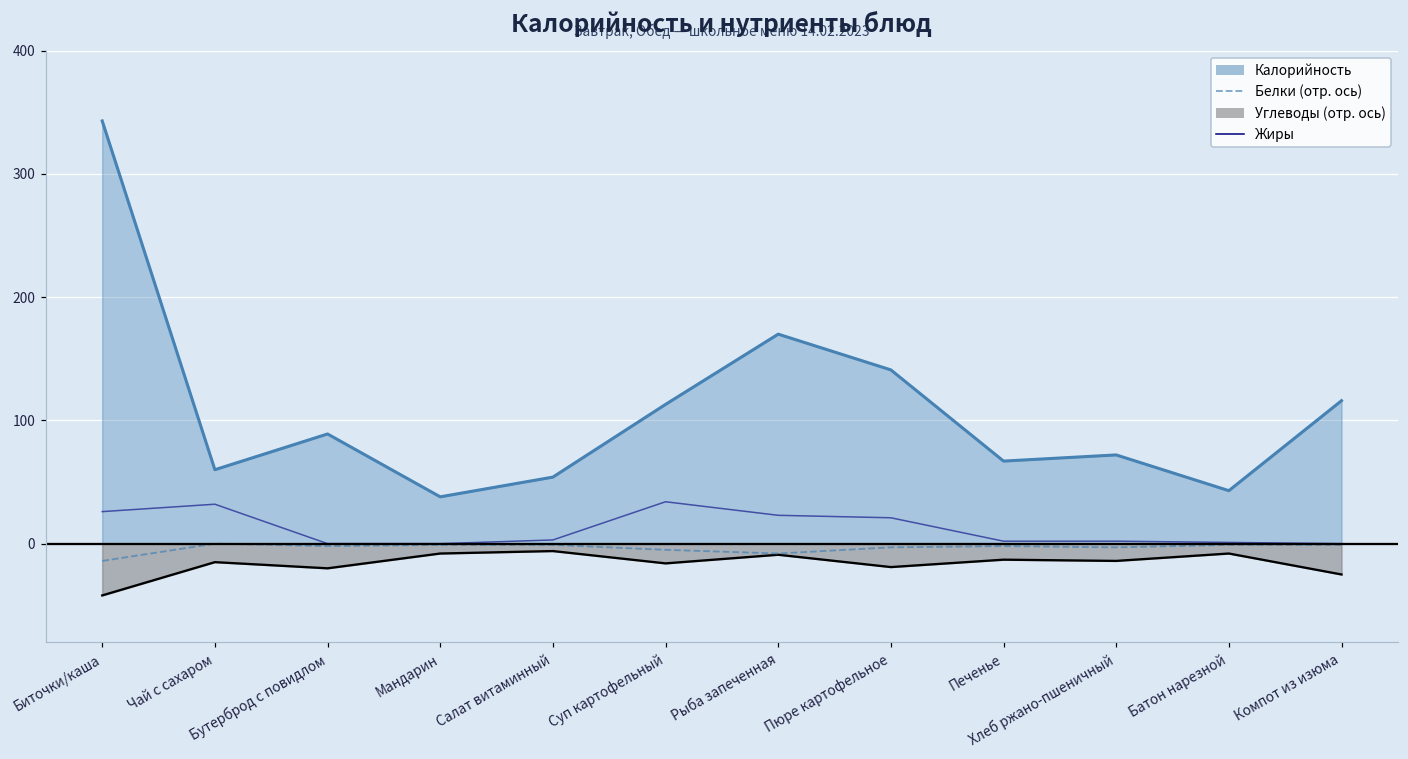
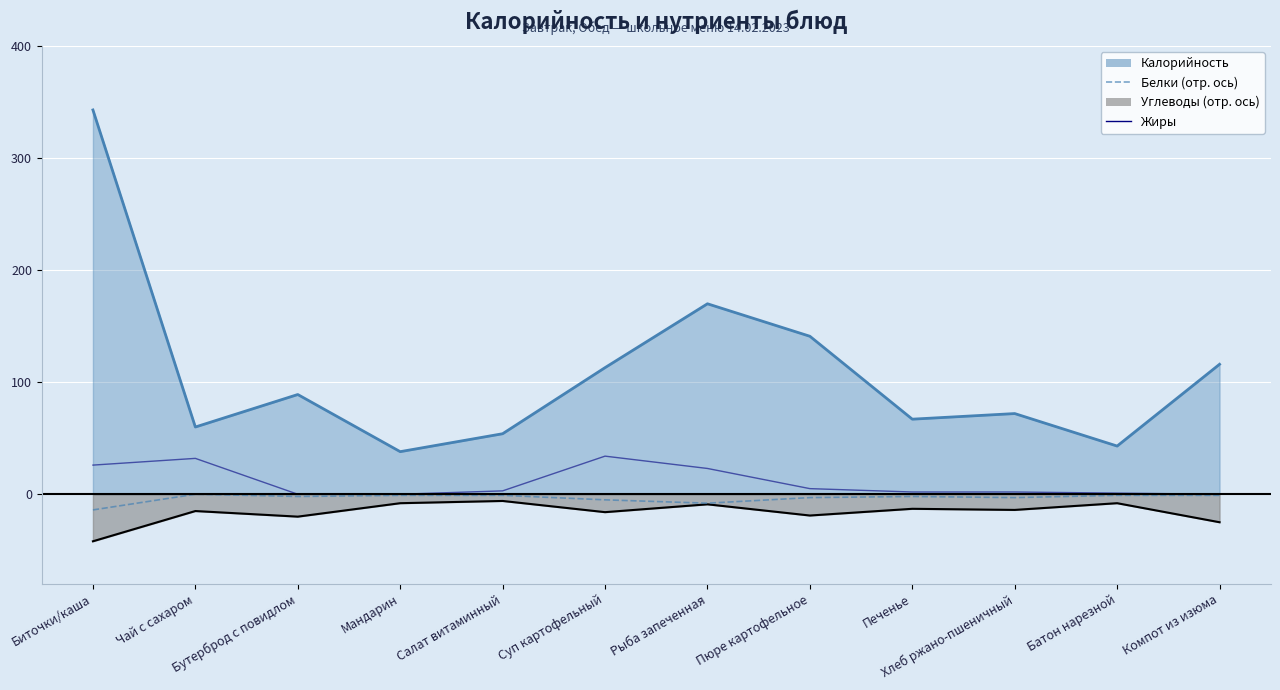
Жиры, Пюре картофельное: 21 -> 5
